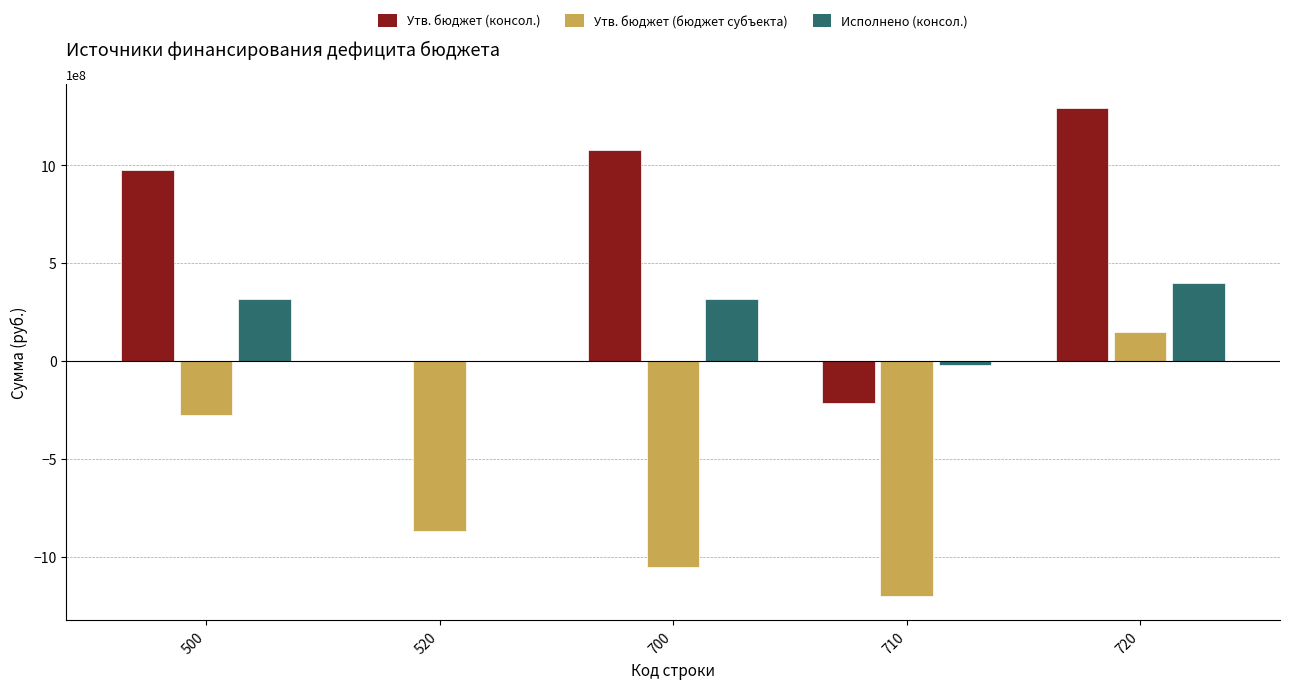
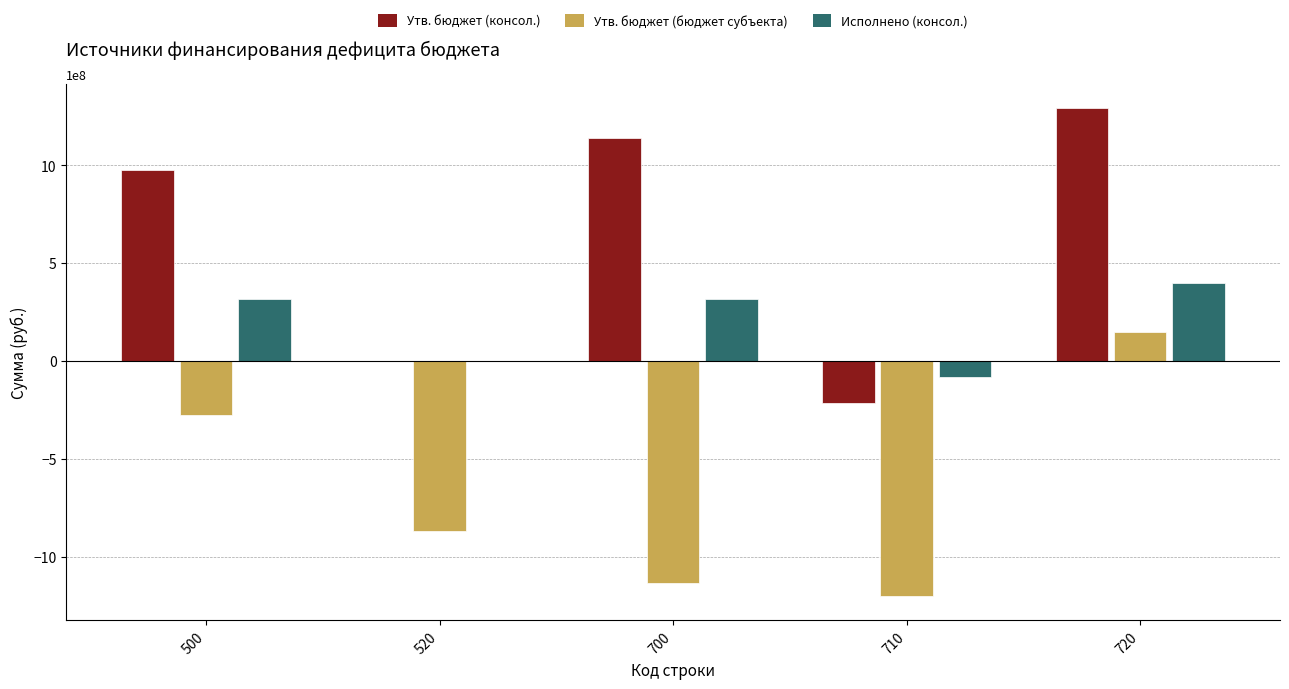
Утв. бюджет (консол.), 700: 1080000000 -> 1140000000
Утв. бюджет (бюджет субъекта), 700: -1050000000 -> -1130000000
Исполнено (консол.), 710: -20000000 -> -80000000
